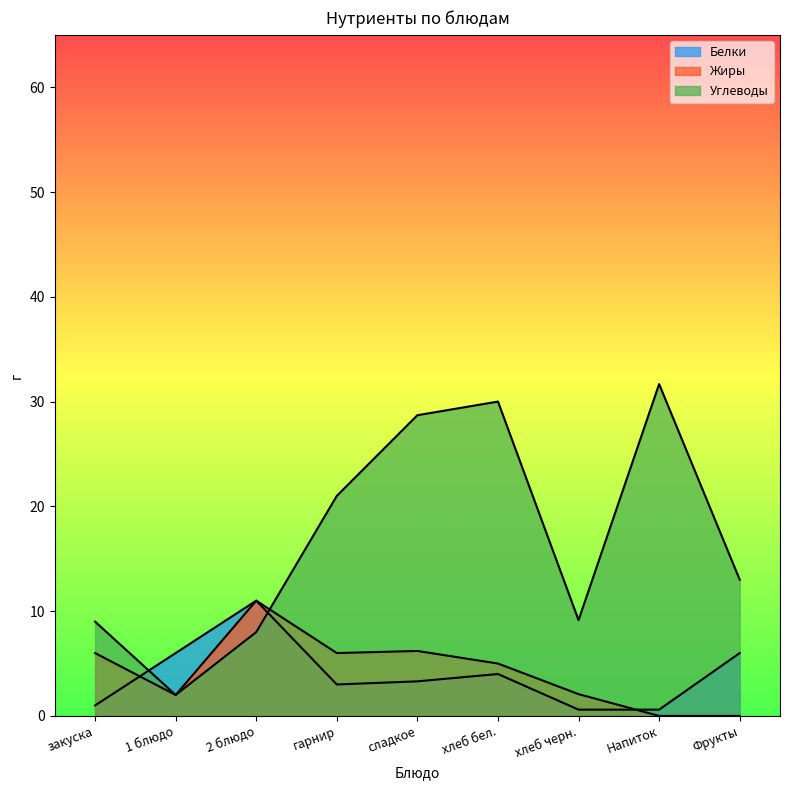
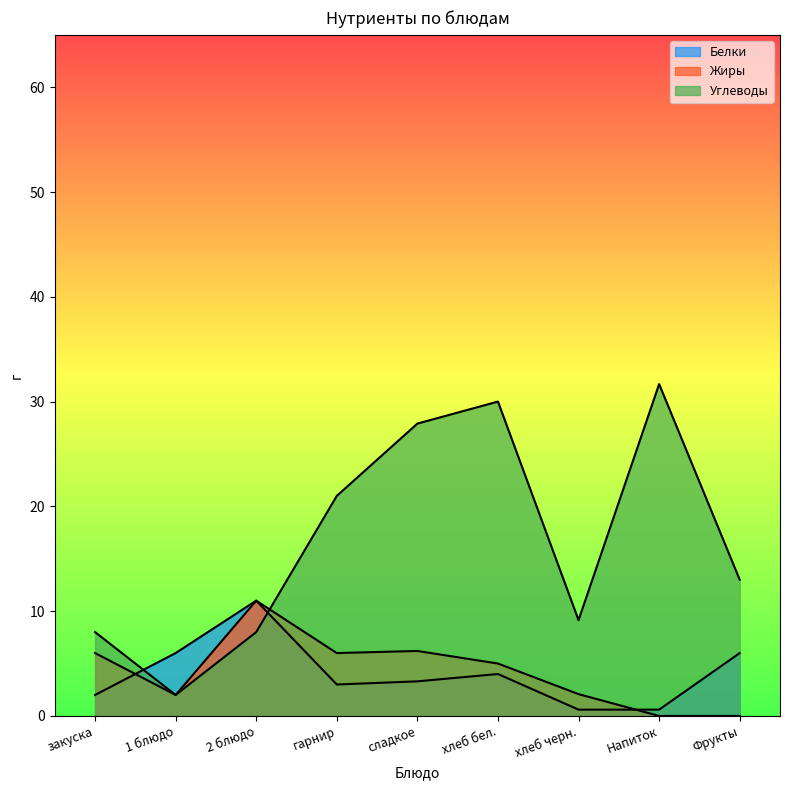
Белки, закуска: 1 -> 2
Углеводы, закуска: 9 -> 8
Углеводы, сладкое: 28.7 -> 27.9
